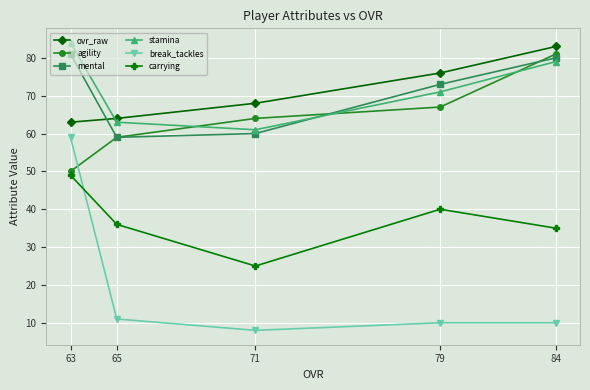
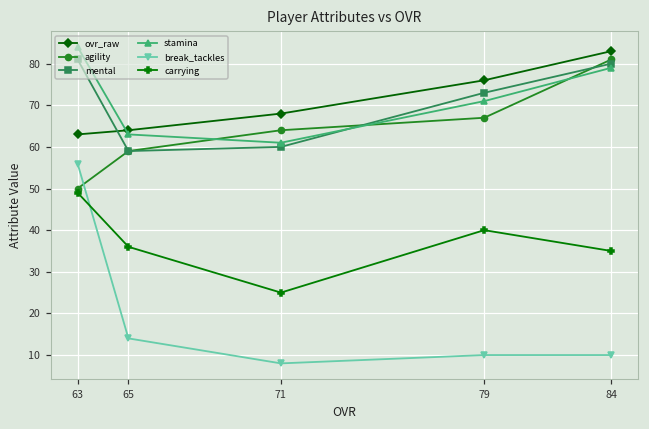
break_tackles, 63: 59 -> 56
break_tackles, 65: 11 -> 14
